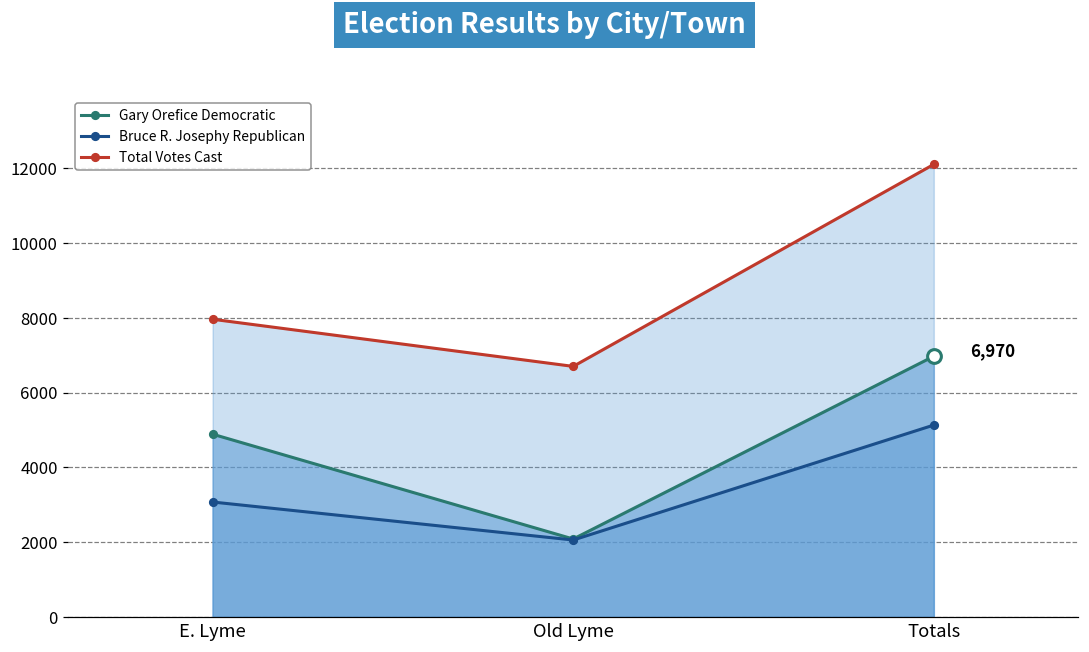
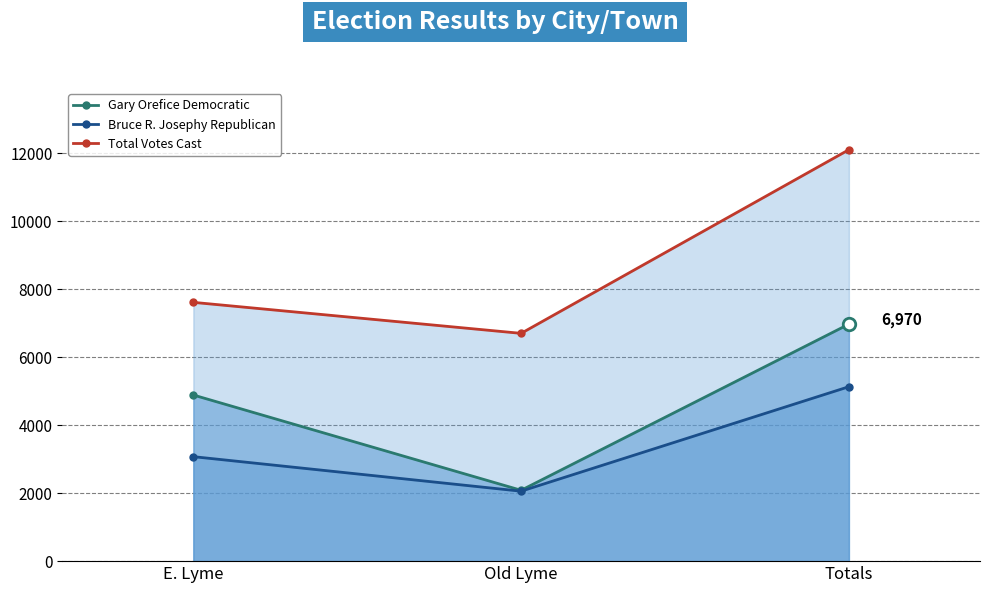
Total Votes Cast, E. Lyme: 8000 -> 7600
